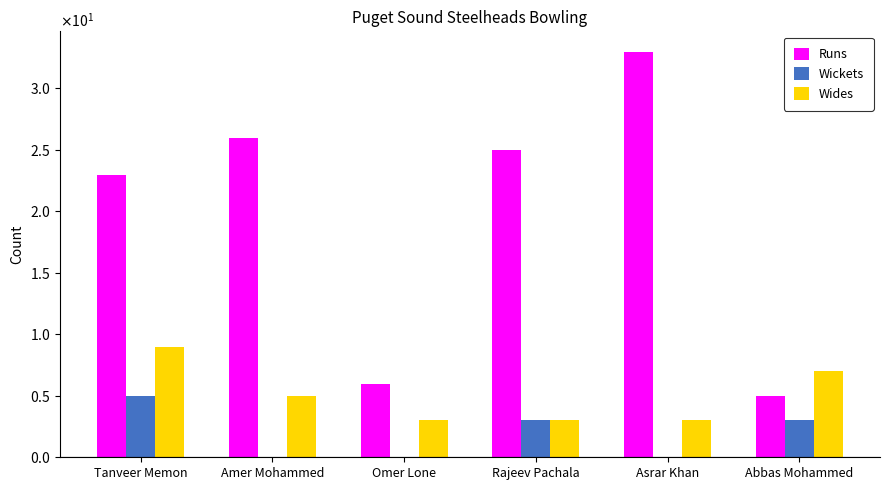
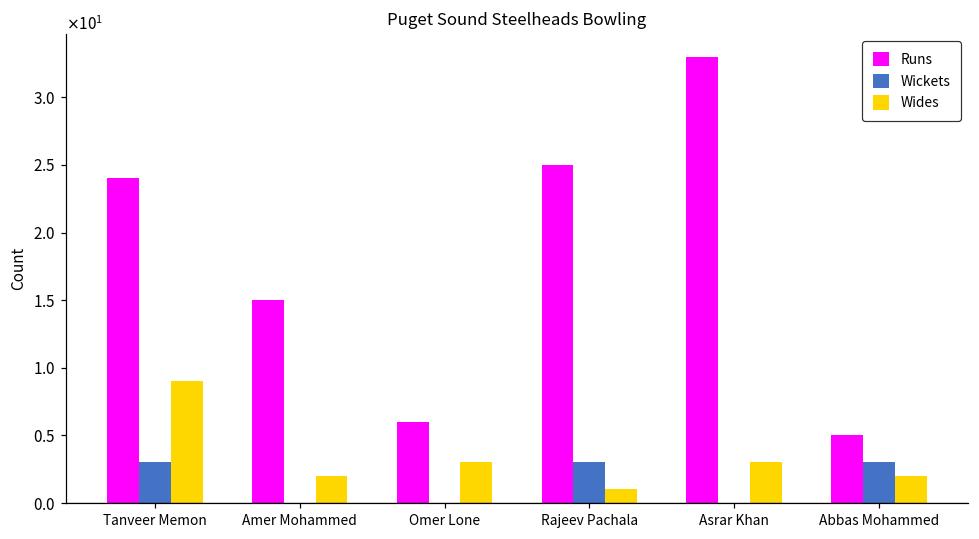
Runs, Tanveer Memon: 23 -> 24
Wickets, Tanveer Memon: 5 -> 3
Runs, Amer Mohammed: 26 -> 15
Wides, Amer Mohammed: 5 -> 2
Wides, Rajeev Pachala: 3 -> 1
Wides, Abbas Mohammed: 7 -> 2
